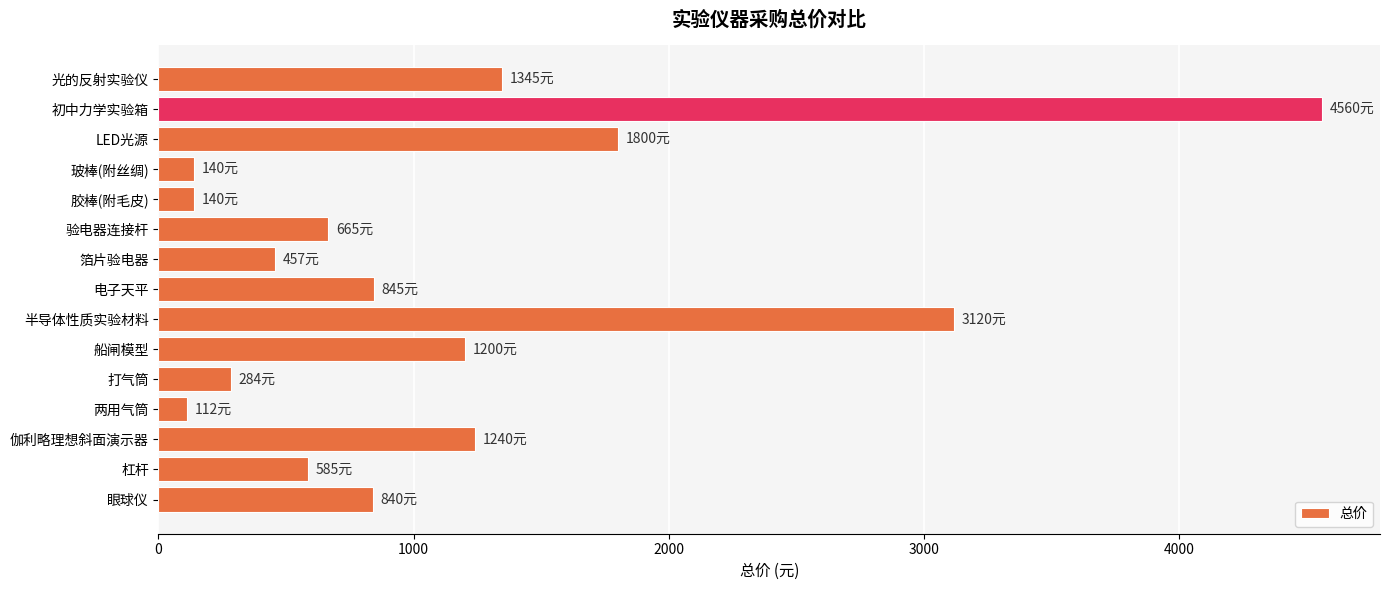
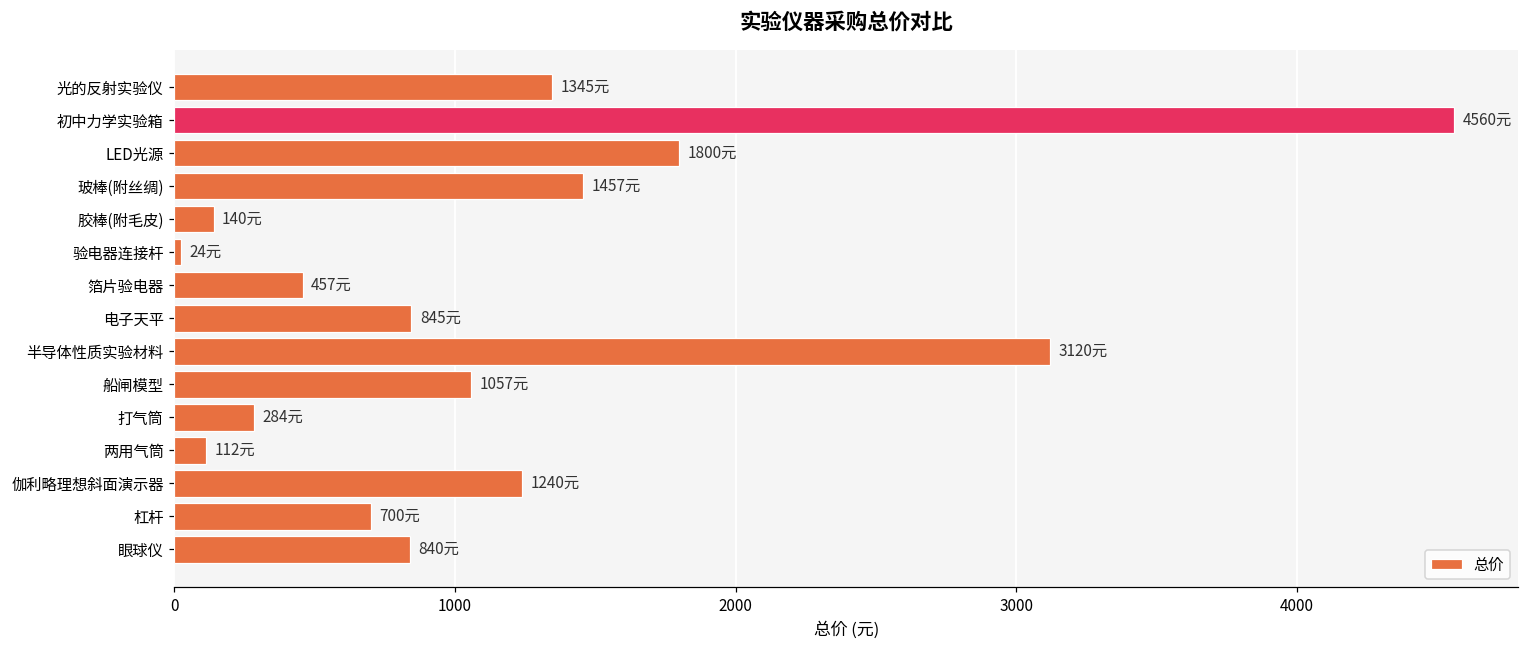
玻棒(附丝绸): 140元 -> 1457元
验电器连接杆: 665元 -> 24元
船闸模型: 1200元 -> 1057元
杠杆: 585元 -> 700元
